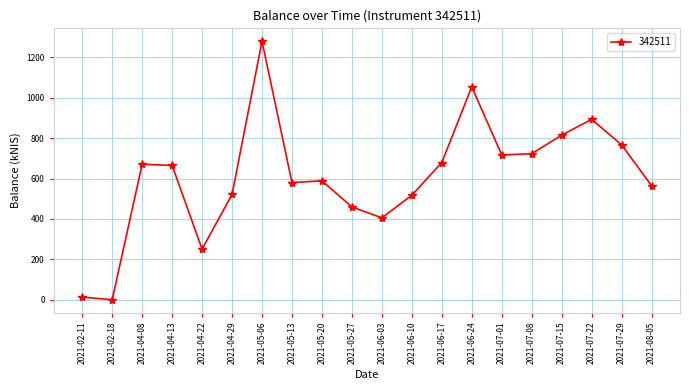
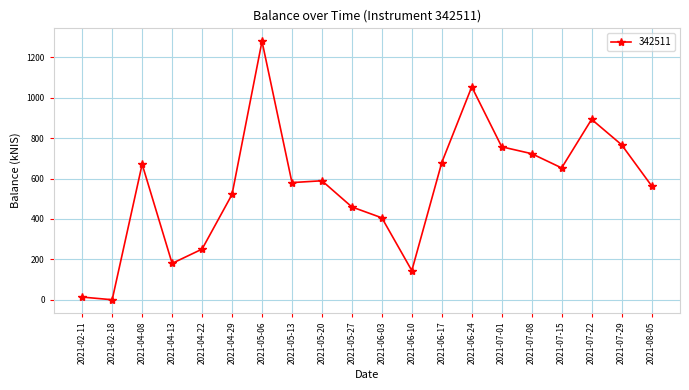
2021-04-13: 660 -> 180
2021-06-10: 520 -> 140
2021-07-01: 720 -> 760
2021-07-15: 810 -> 650
